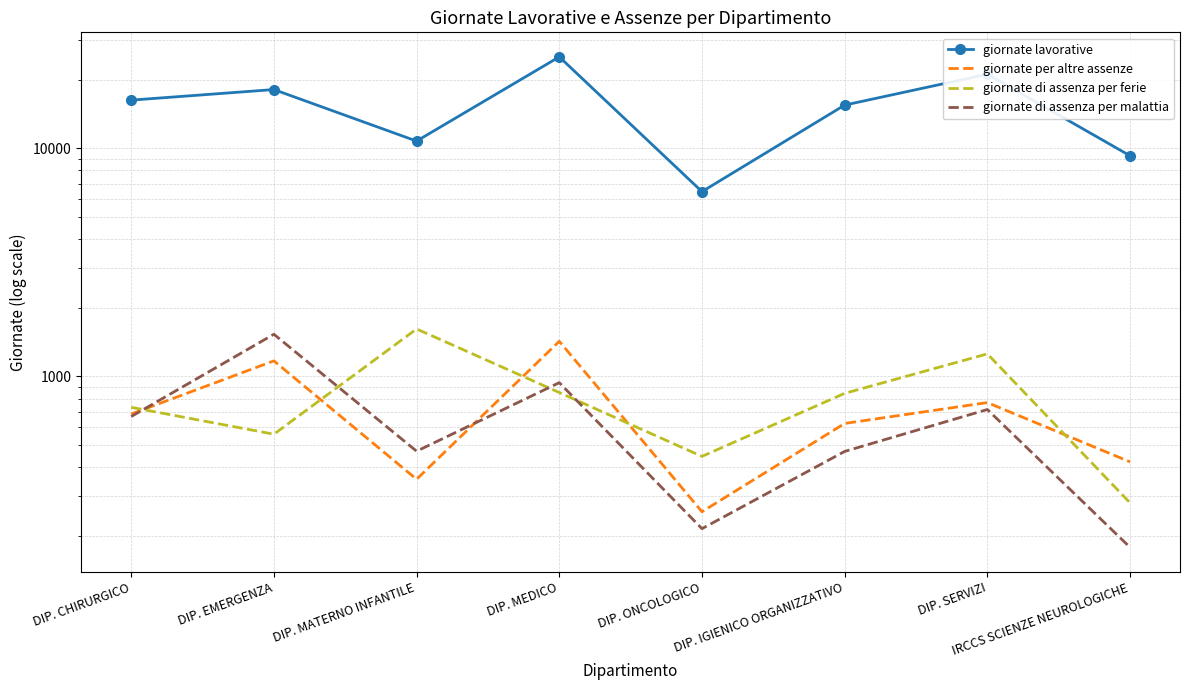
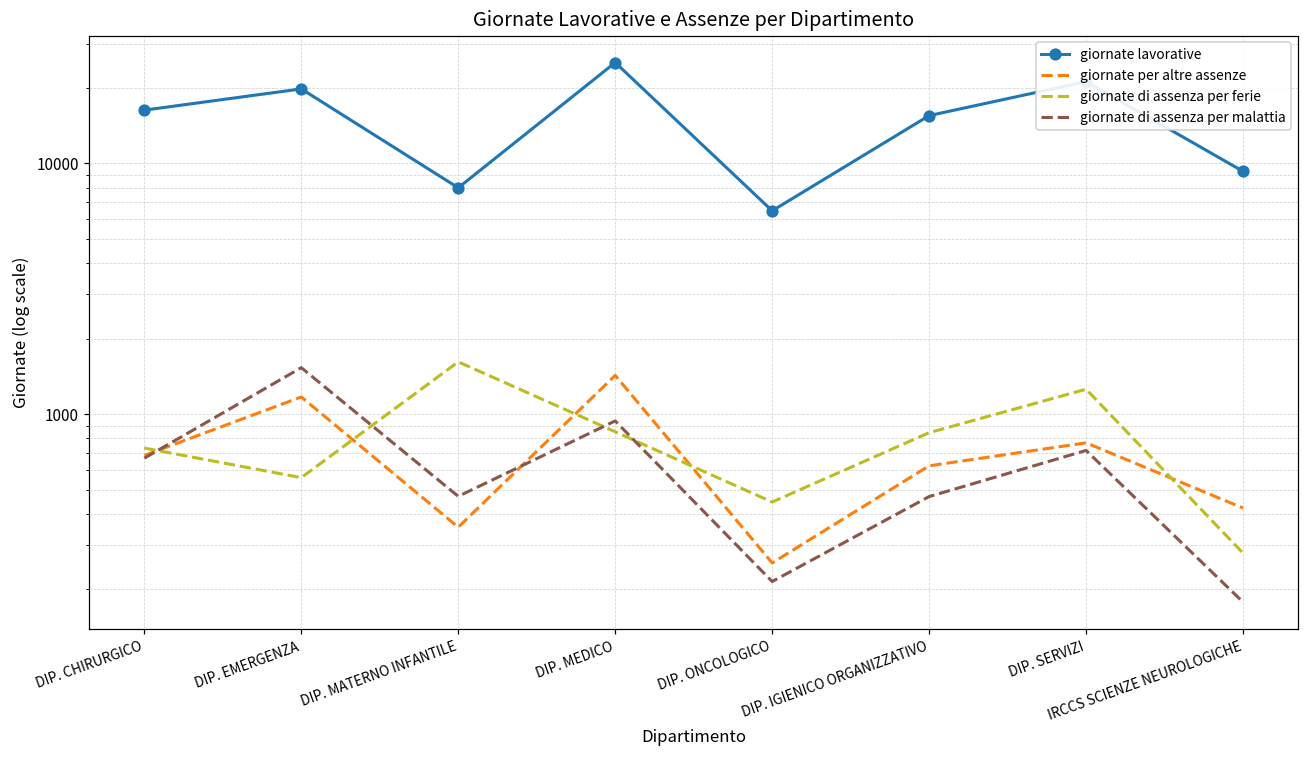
giornate lavorative, DIP. EMERGENZA: 18000 -> 20000
giornate lavorative, DIP. MATERNO INFANTILE: 11000 -> 8000
